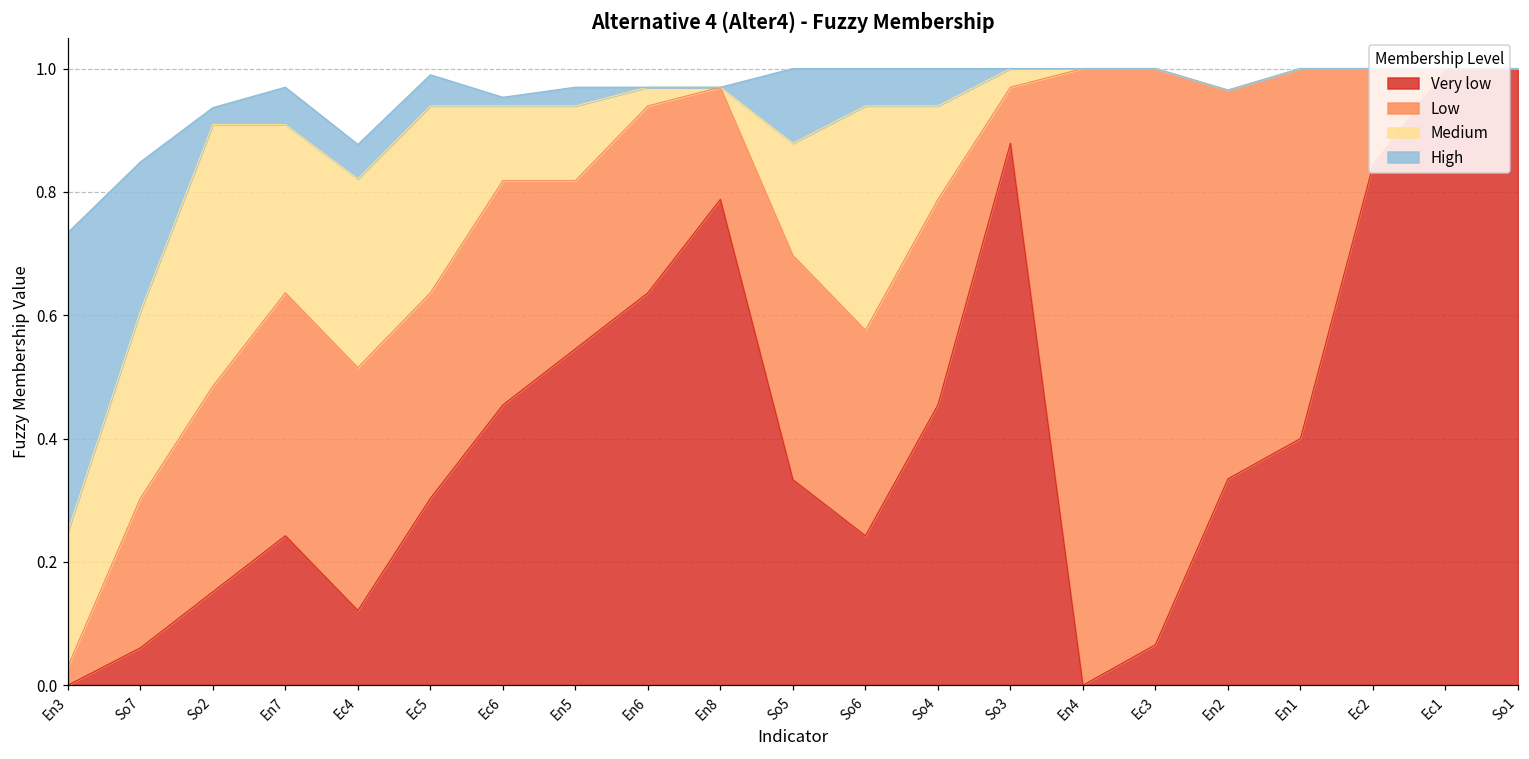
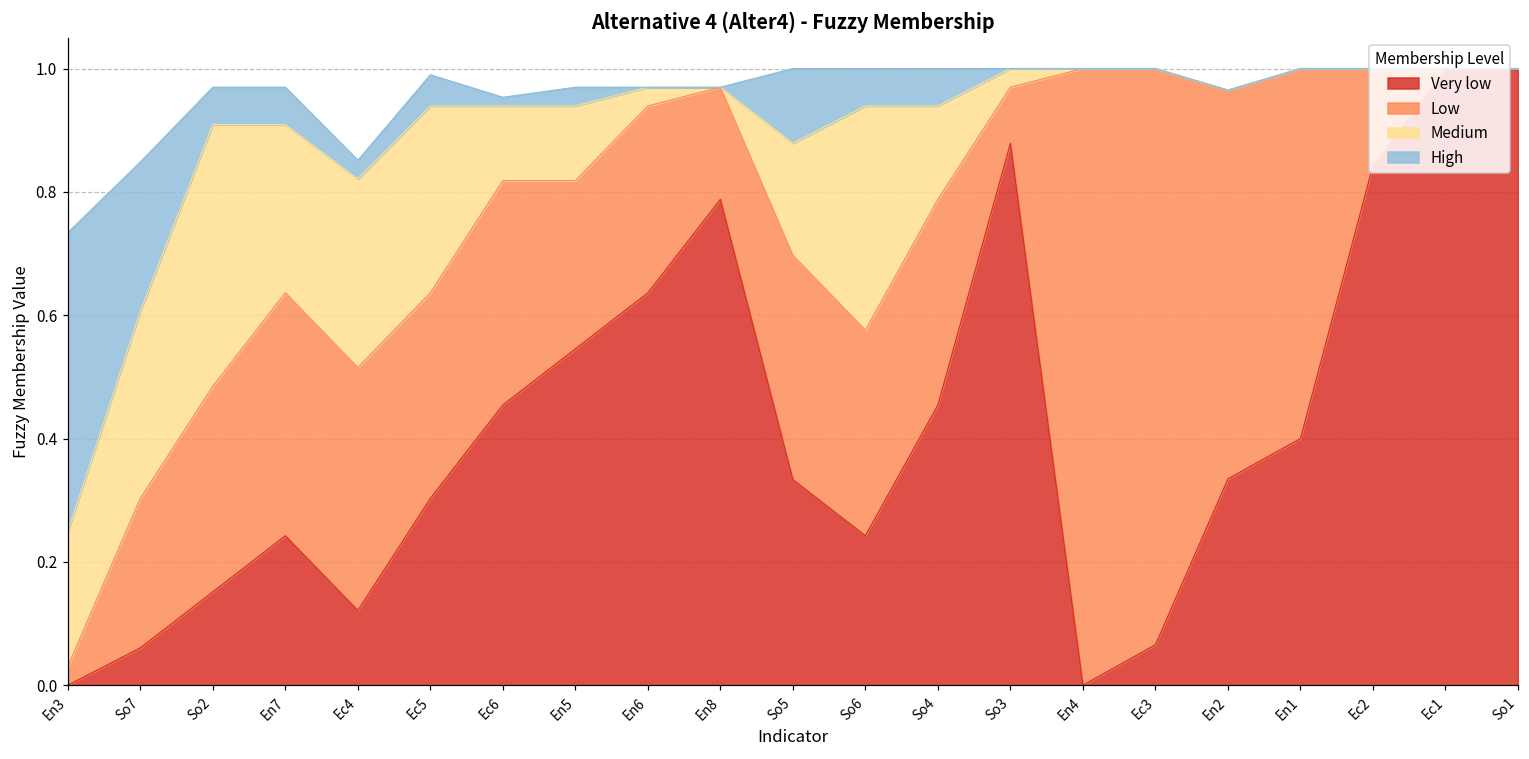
High, So2: 0.03 -> 0.06
High, Ec4: 0.06 -> 0.03
